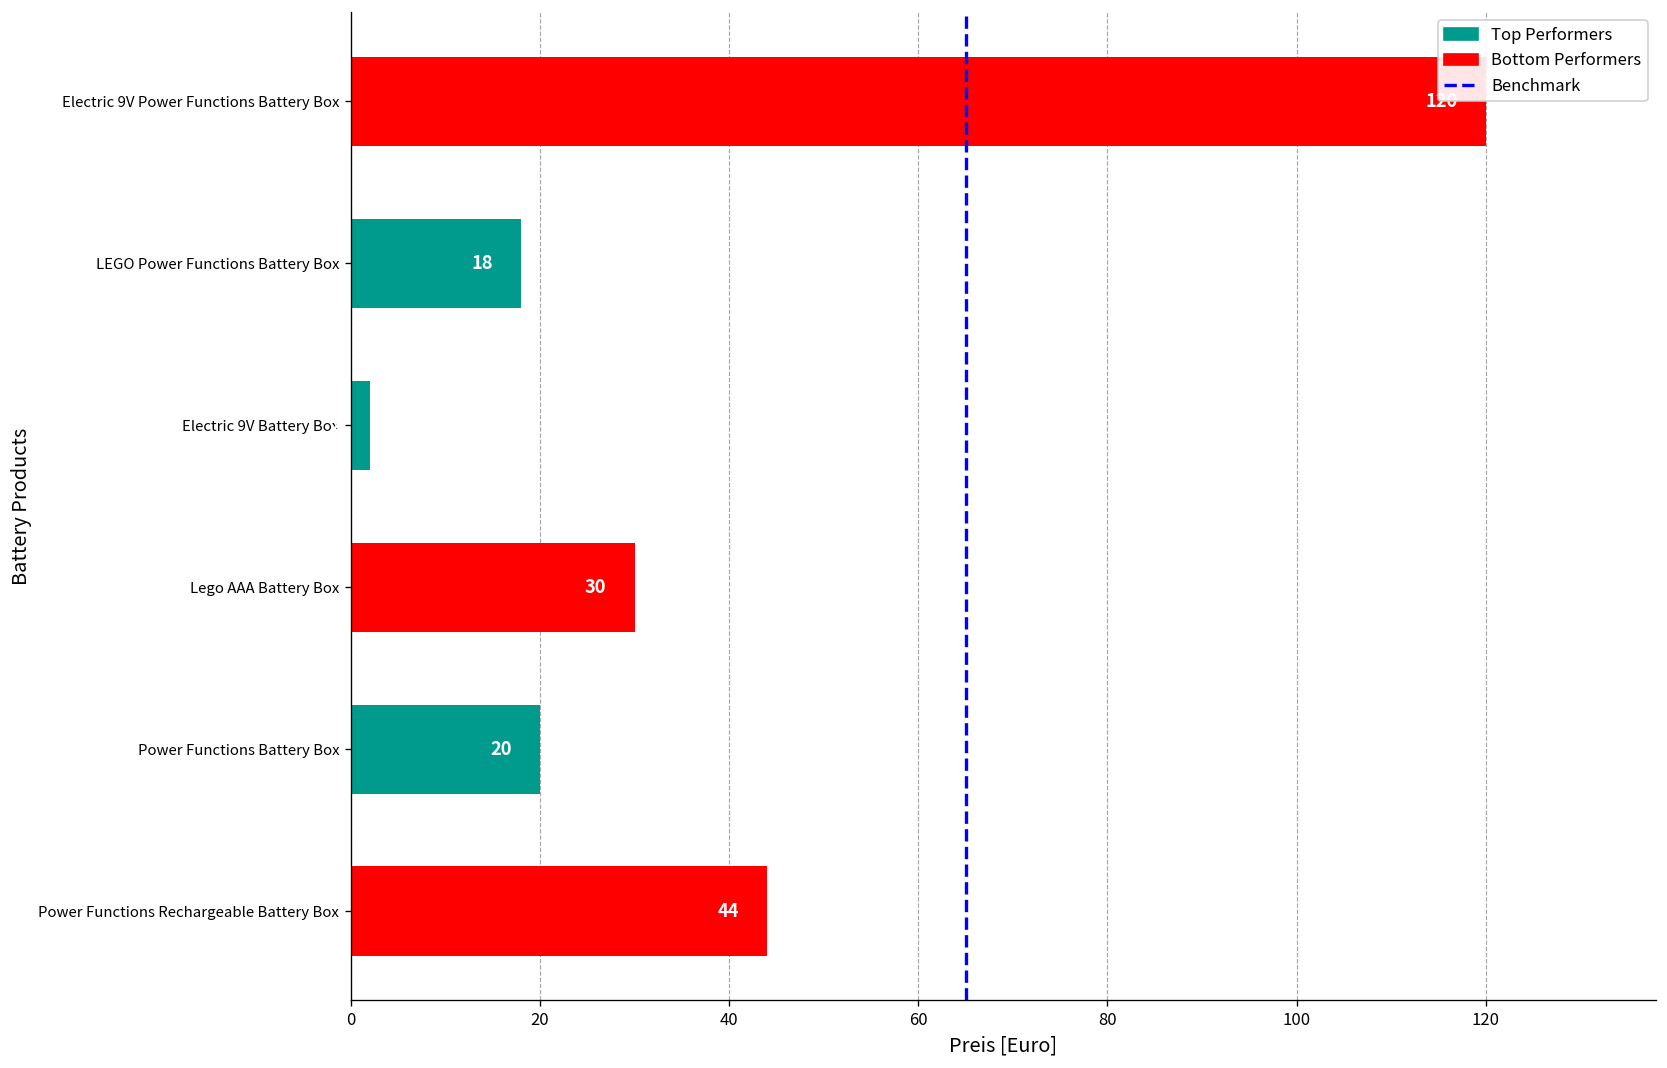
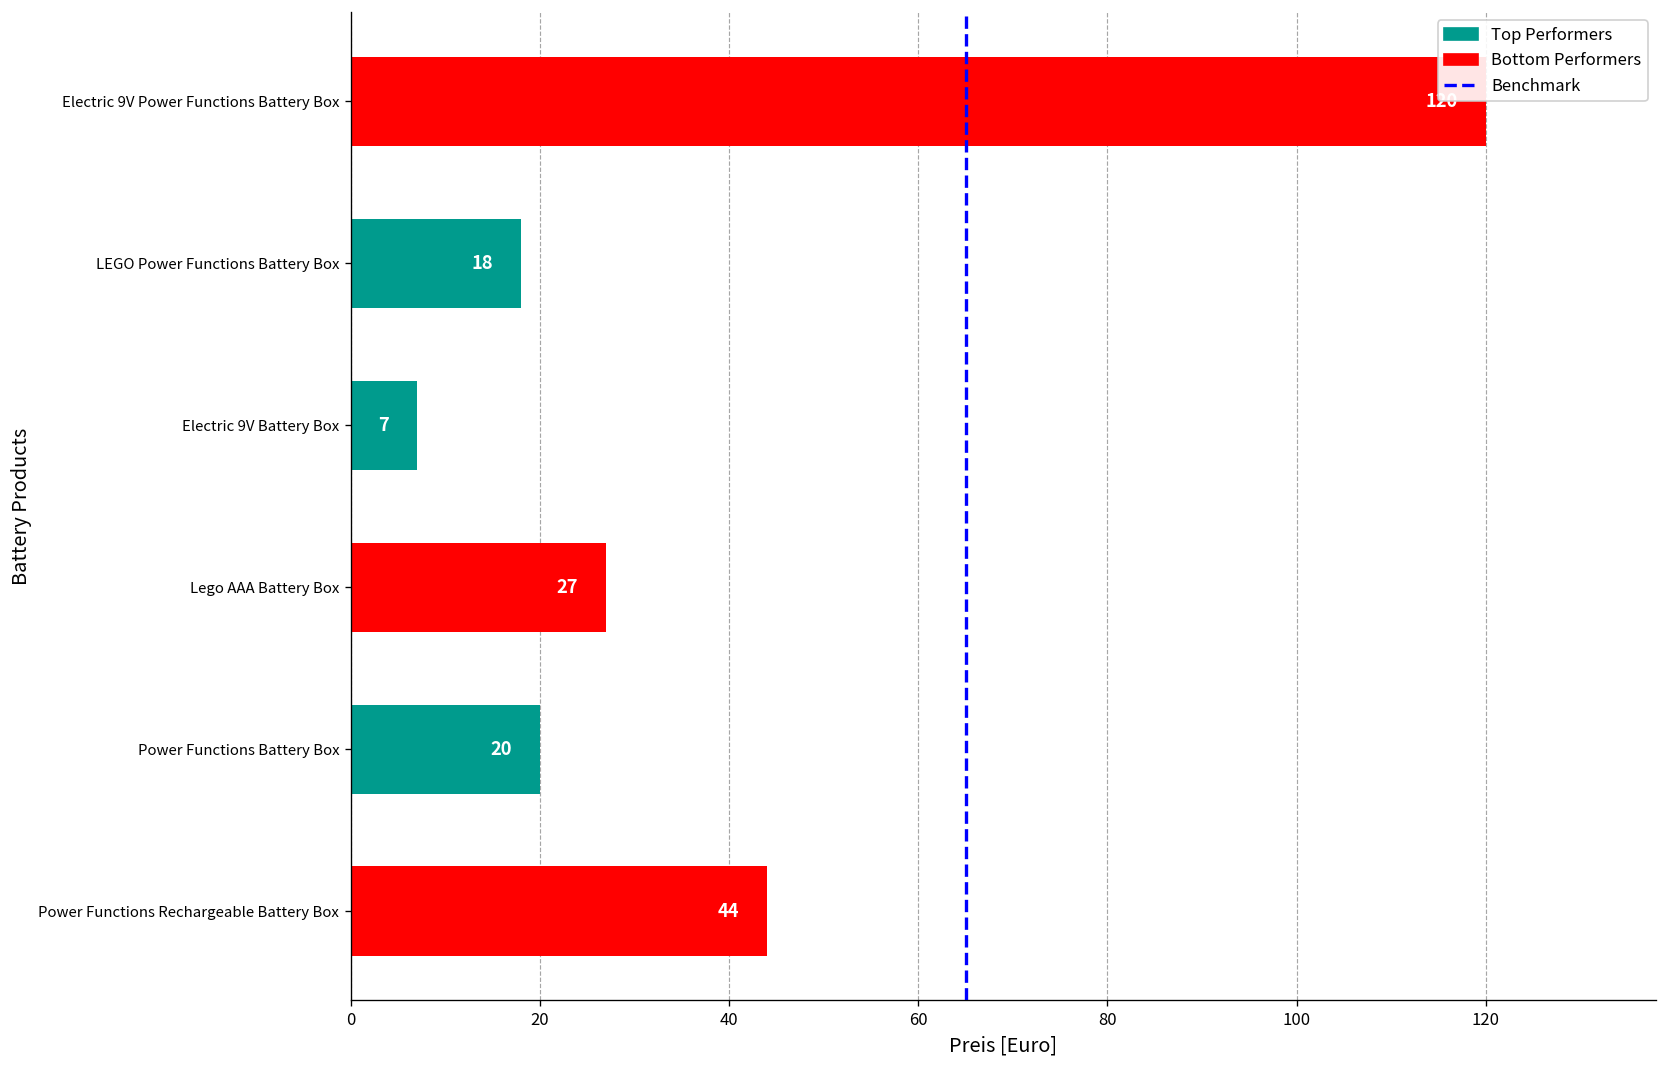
Electric 9V Battery Box: 2 -> 7
Lego AAA Battery Box: 30 -> 27
